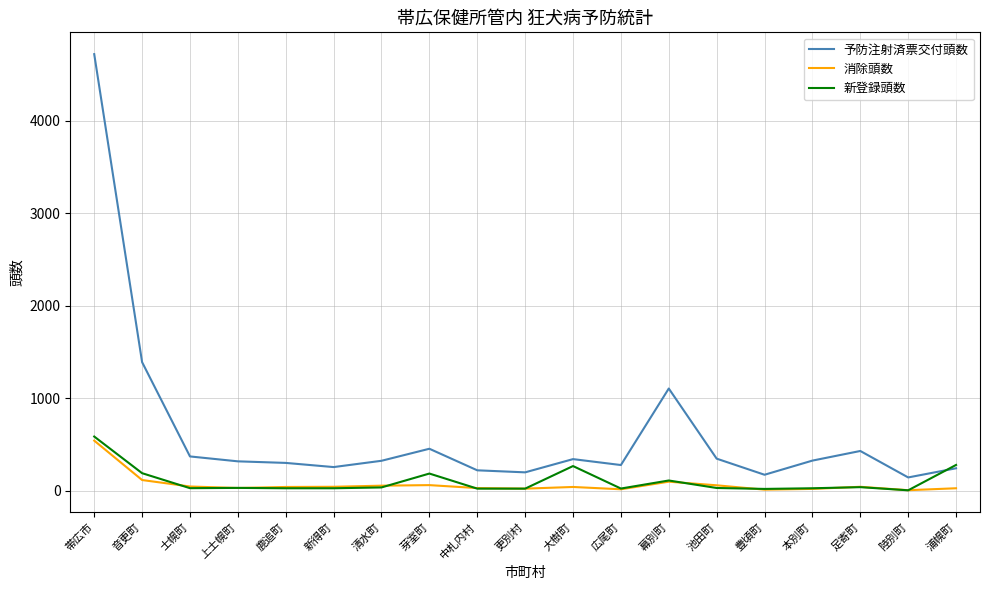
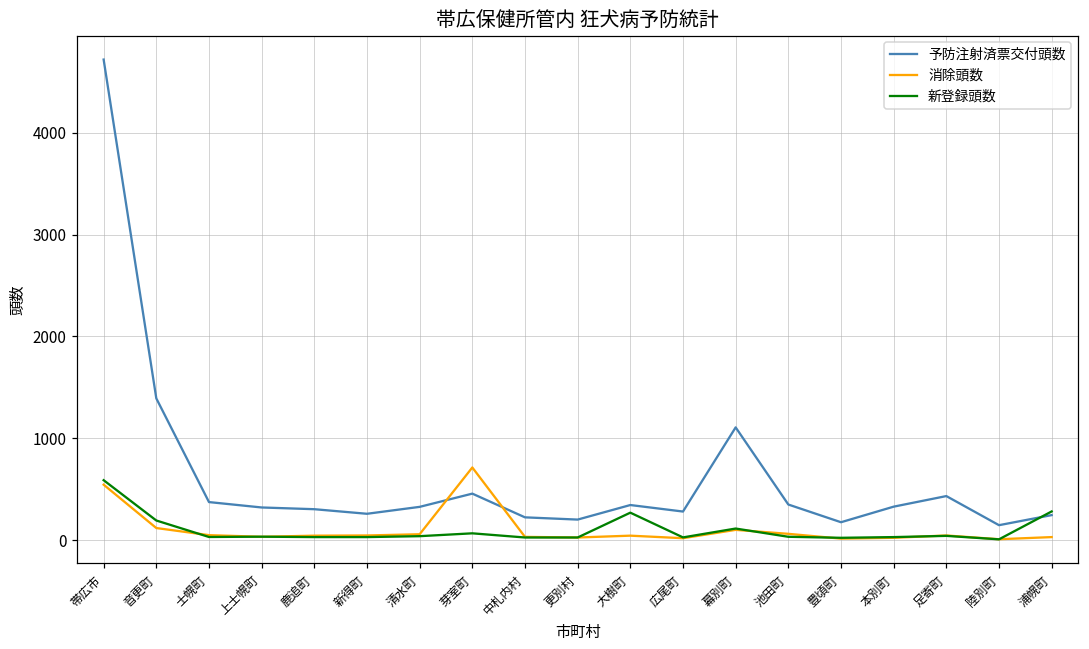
消除頭数, 芽室町: 100 -> 700
新登録頭数, 芽室町: 200 -> 100
